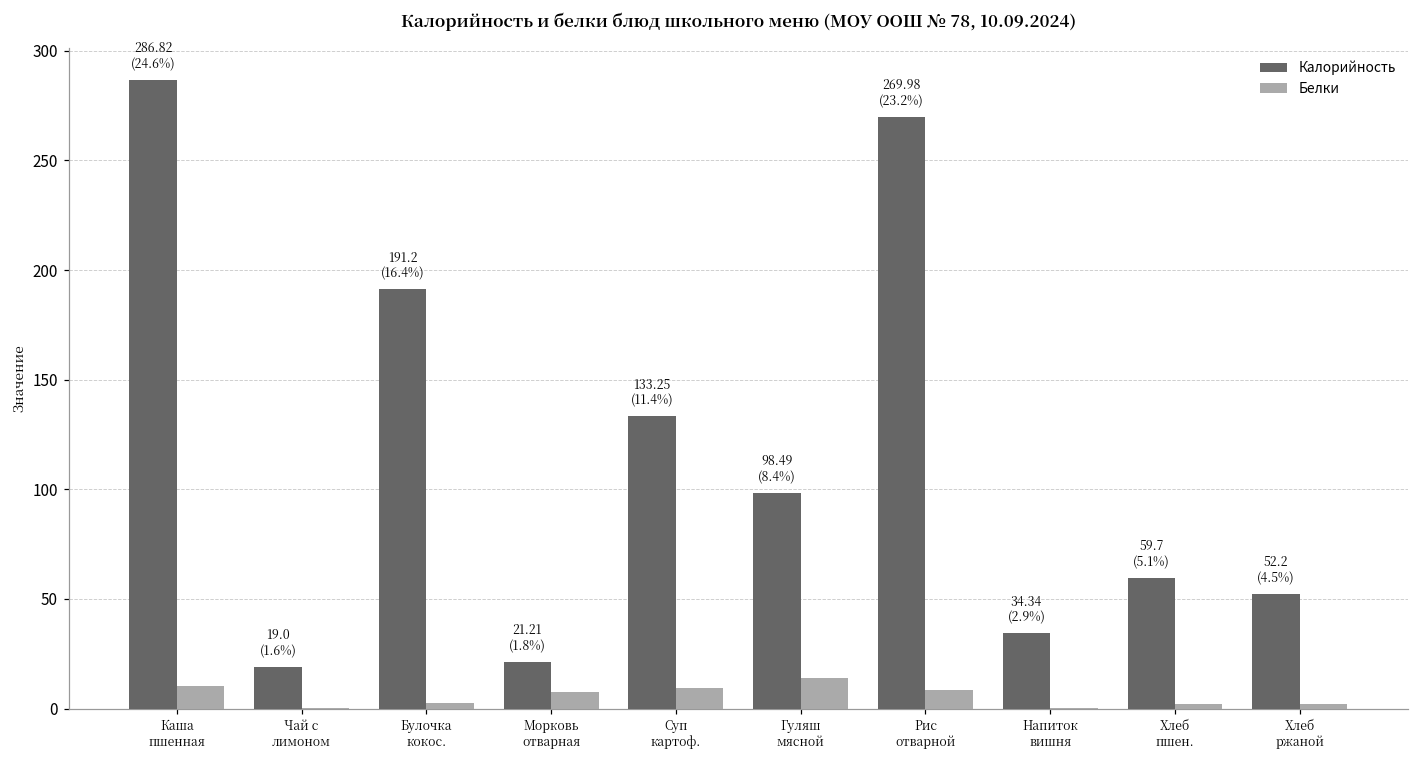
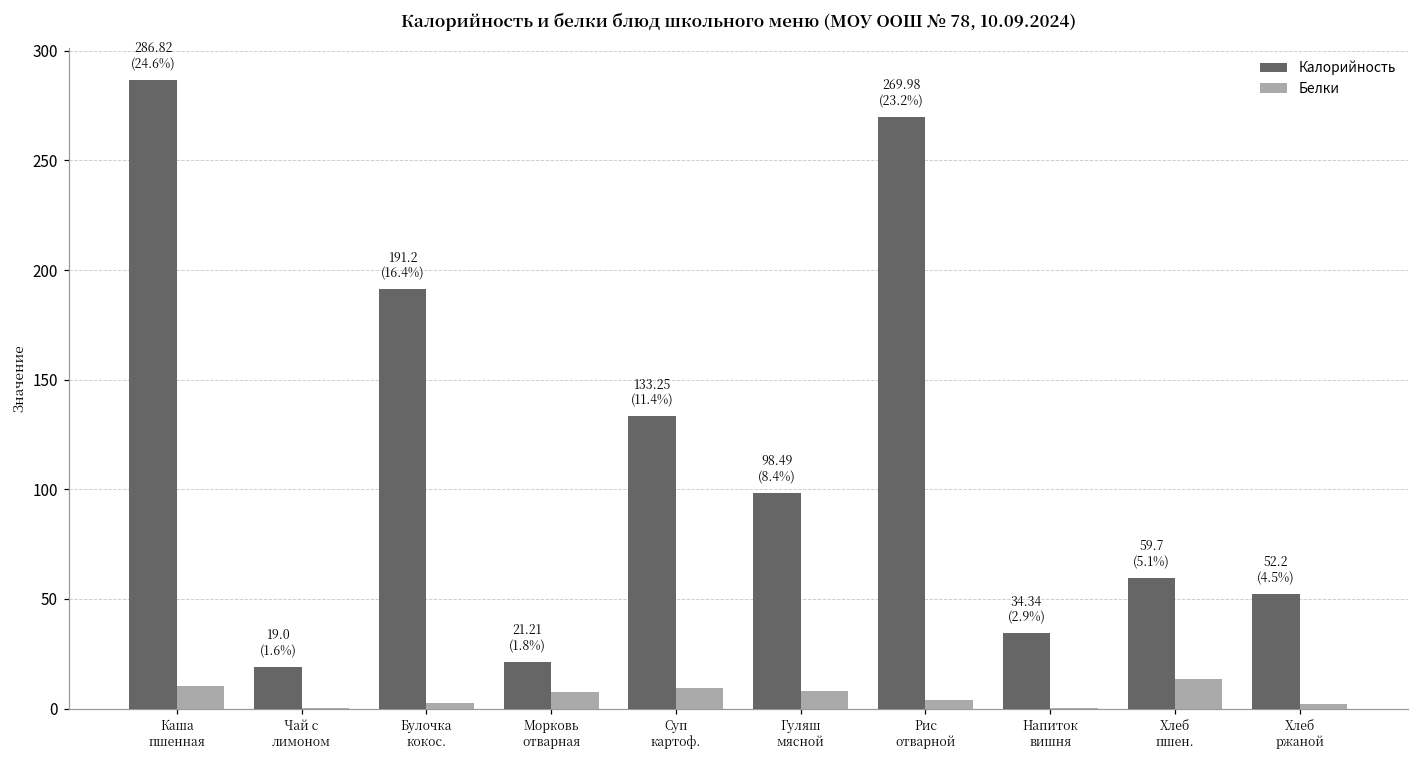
Белки, Гуляш мясной: 14 -> 8
Белки, Рис отварной: 8 -> 4
Белки, Хлеб пшен.: 2 -> 13
